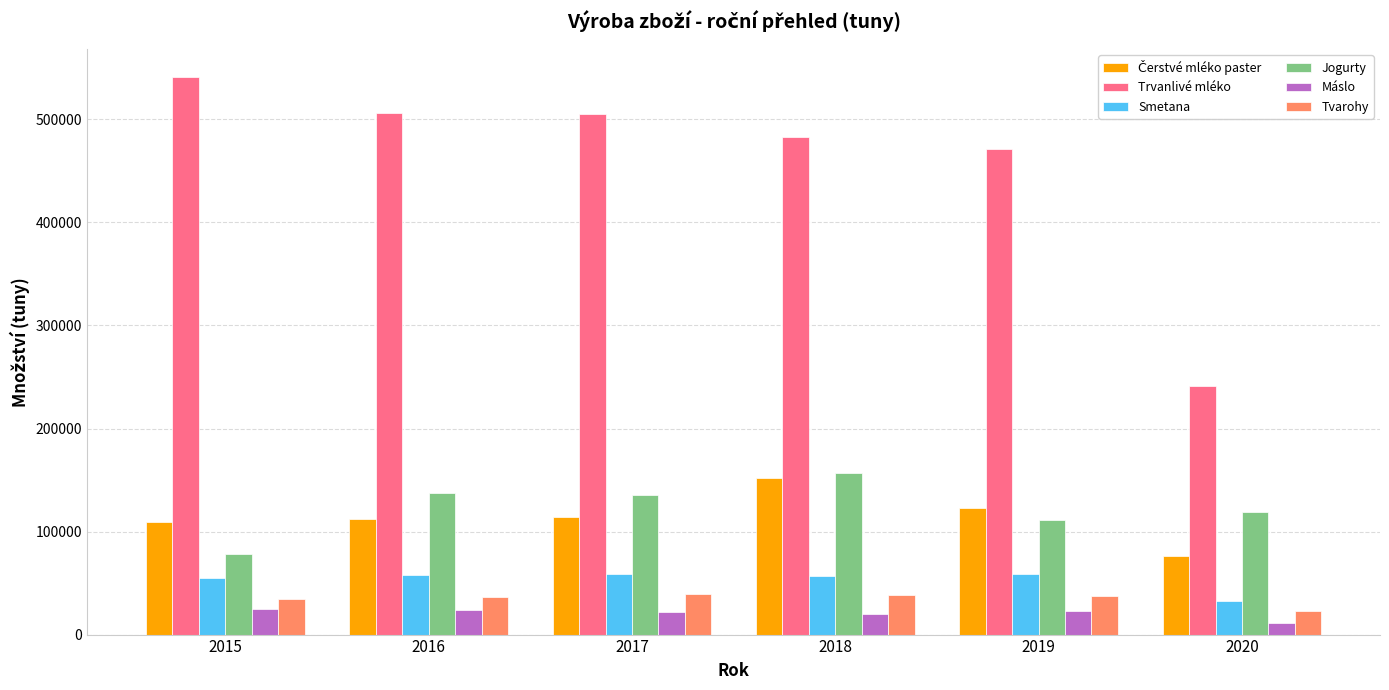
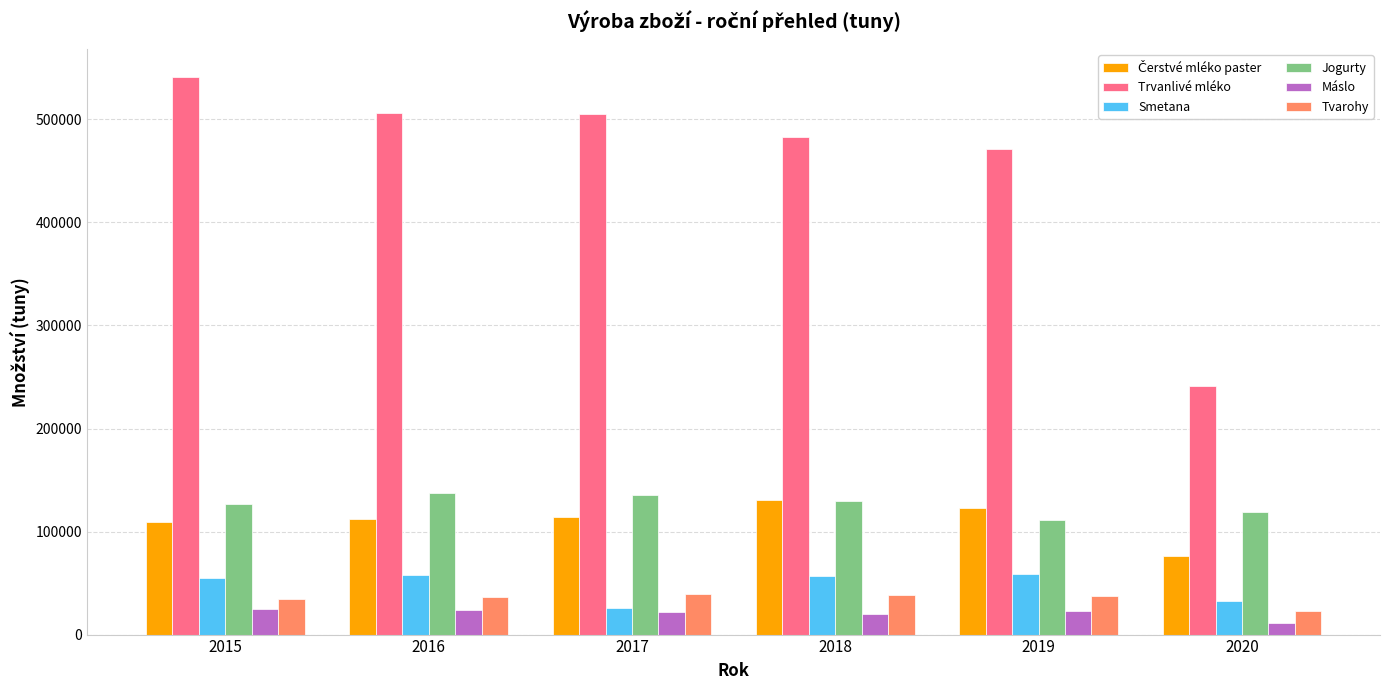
Jogurty, 2015: 78000 -> 127000
Smetana, 2017: 58000 -> 26000
Čerstvé mléko paster, 2018: 152000 -> 130000
Jogurty, 2018: 157000 -> 130000
